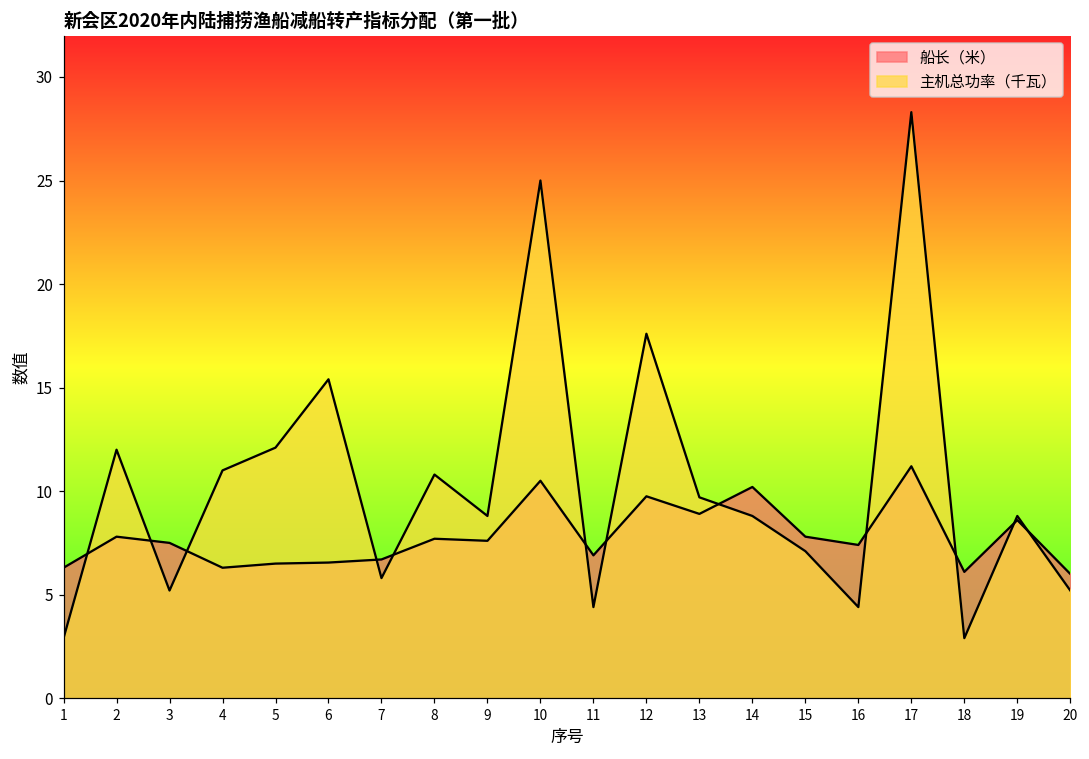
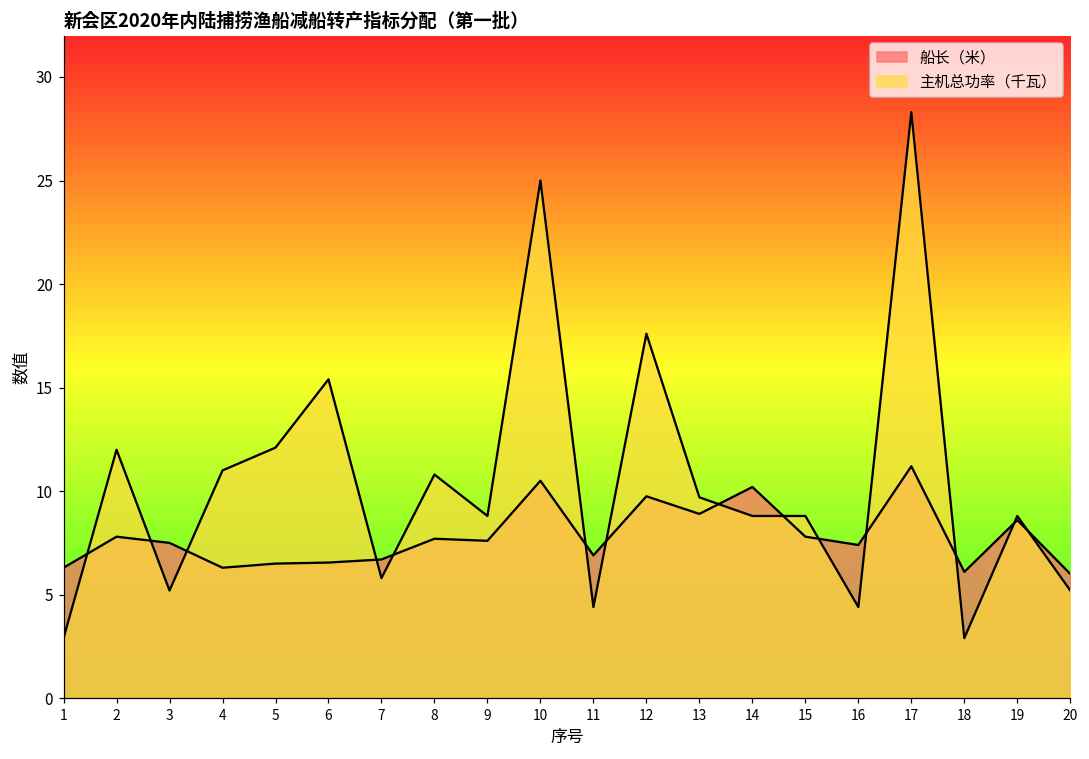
主机总功率（千瓦）, 15: 7.1 -> 8.8
